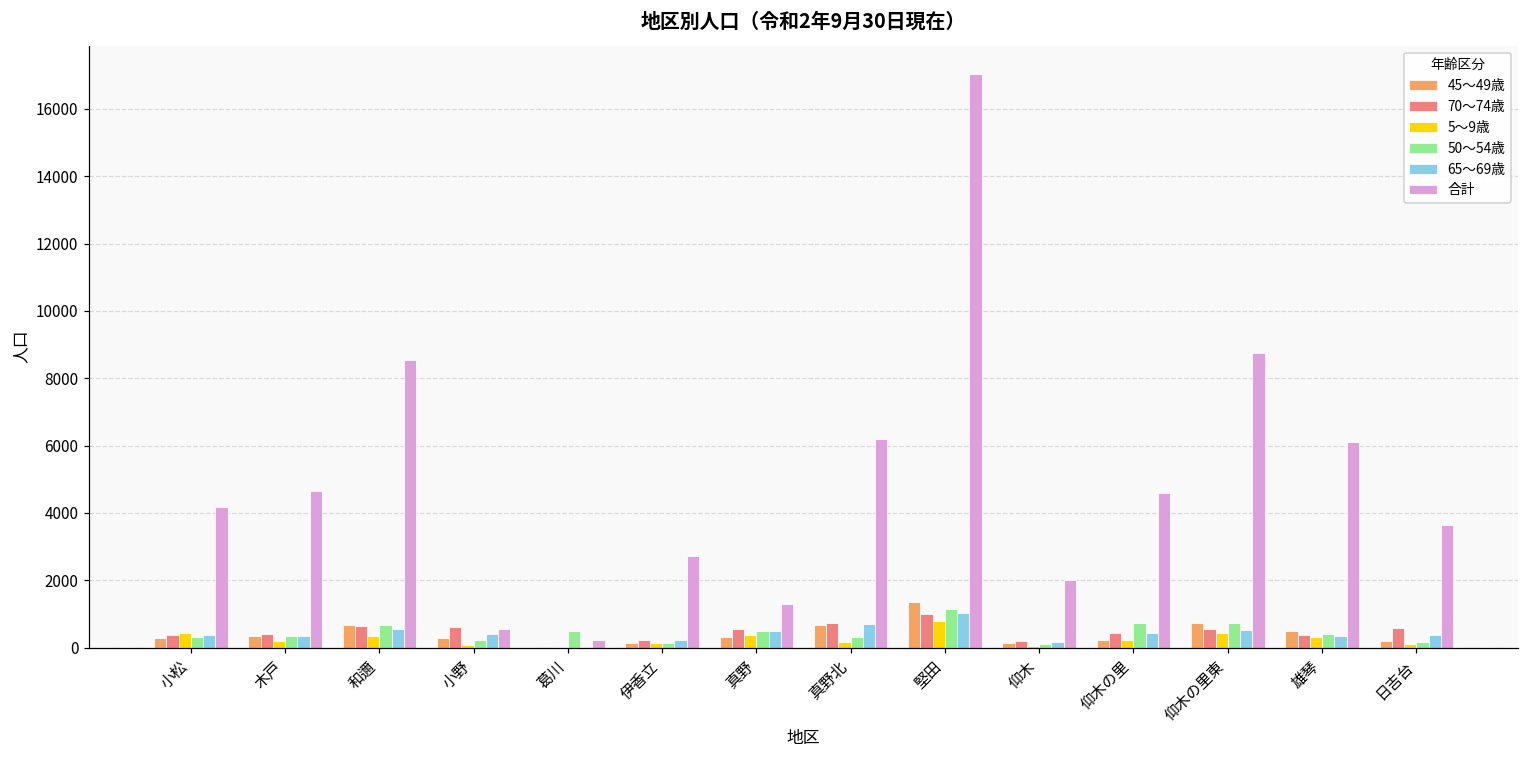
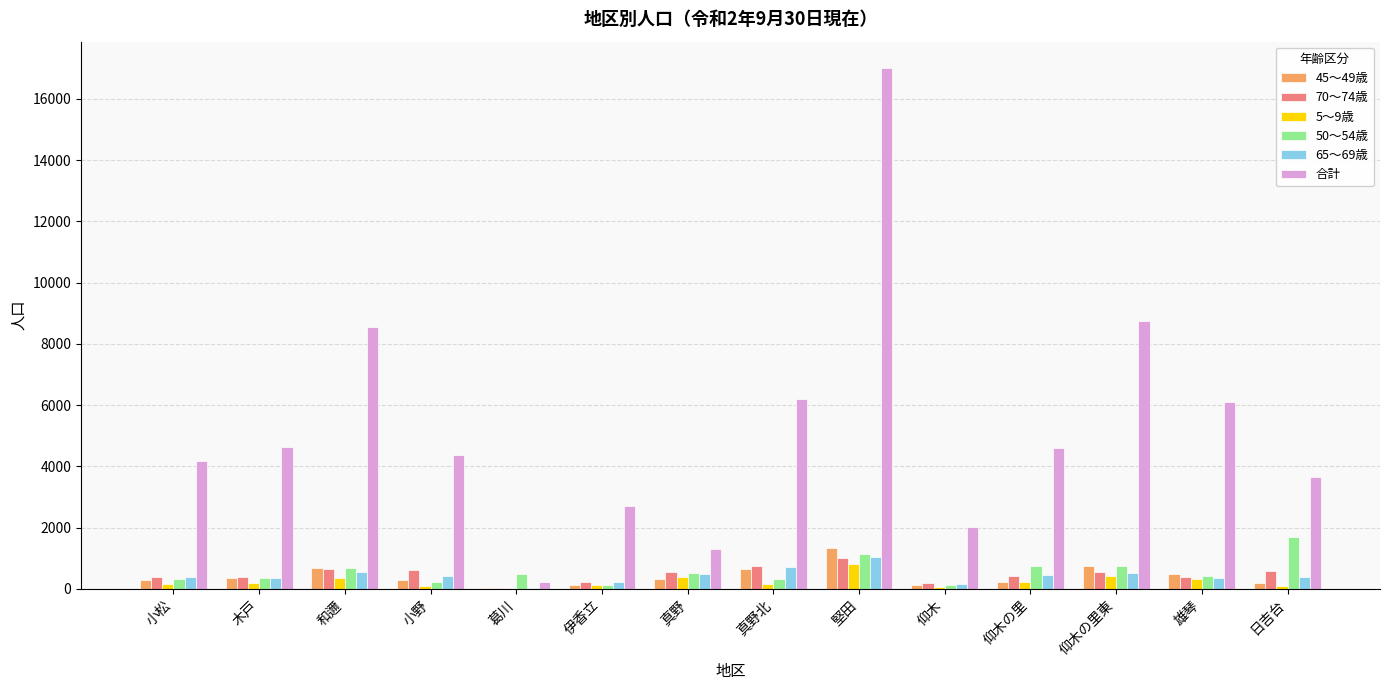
5～9歳, 小松: 400 -> 200
合計, 小野: 500 -> 4400
50～54歳, 日吉台: 200 -> 1700
